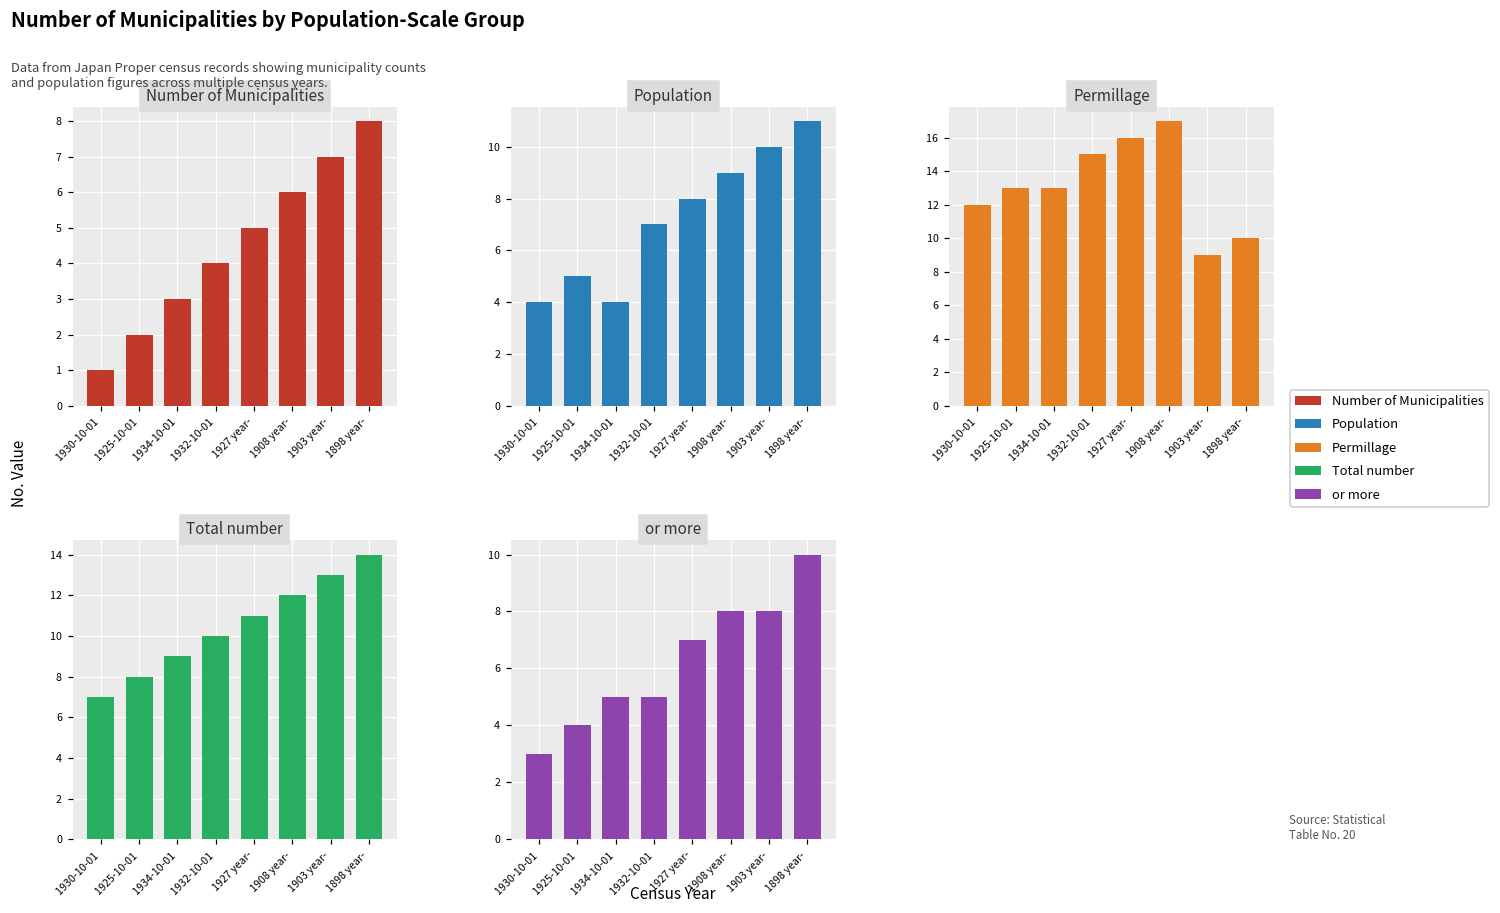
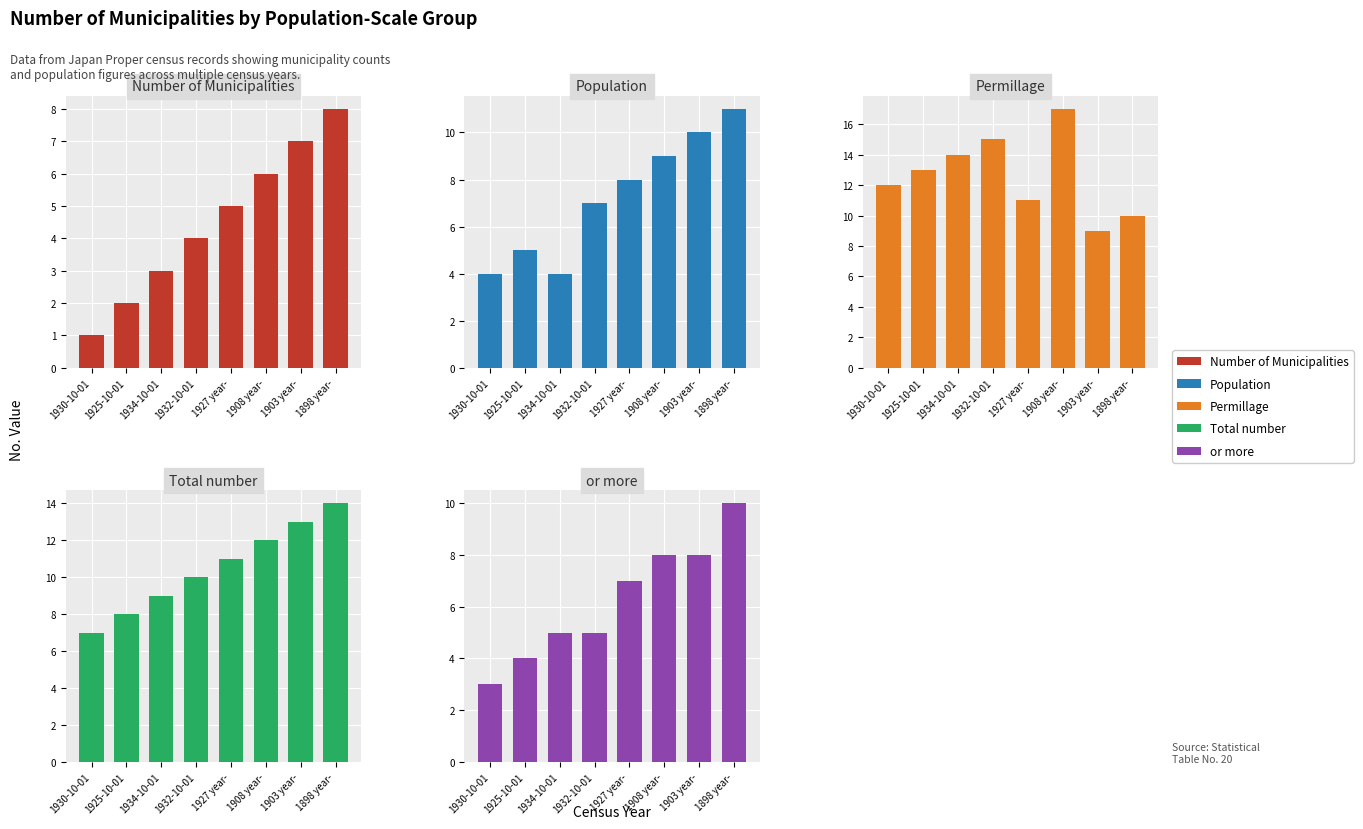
Permillage, 1934-10-01: 13 -> 14
Permillage, 1927 year-: 16 -> 11
